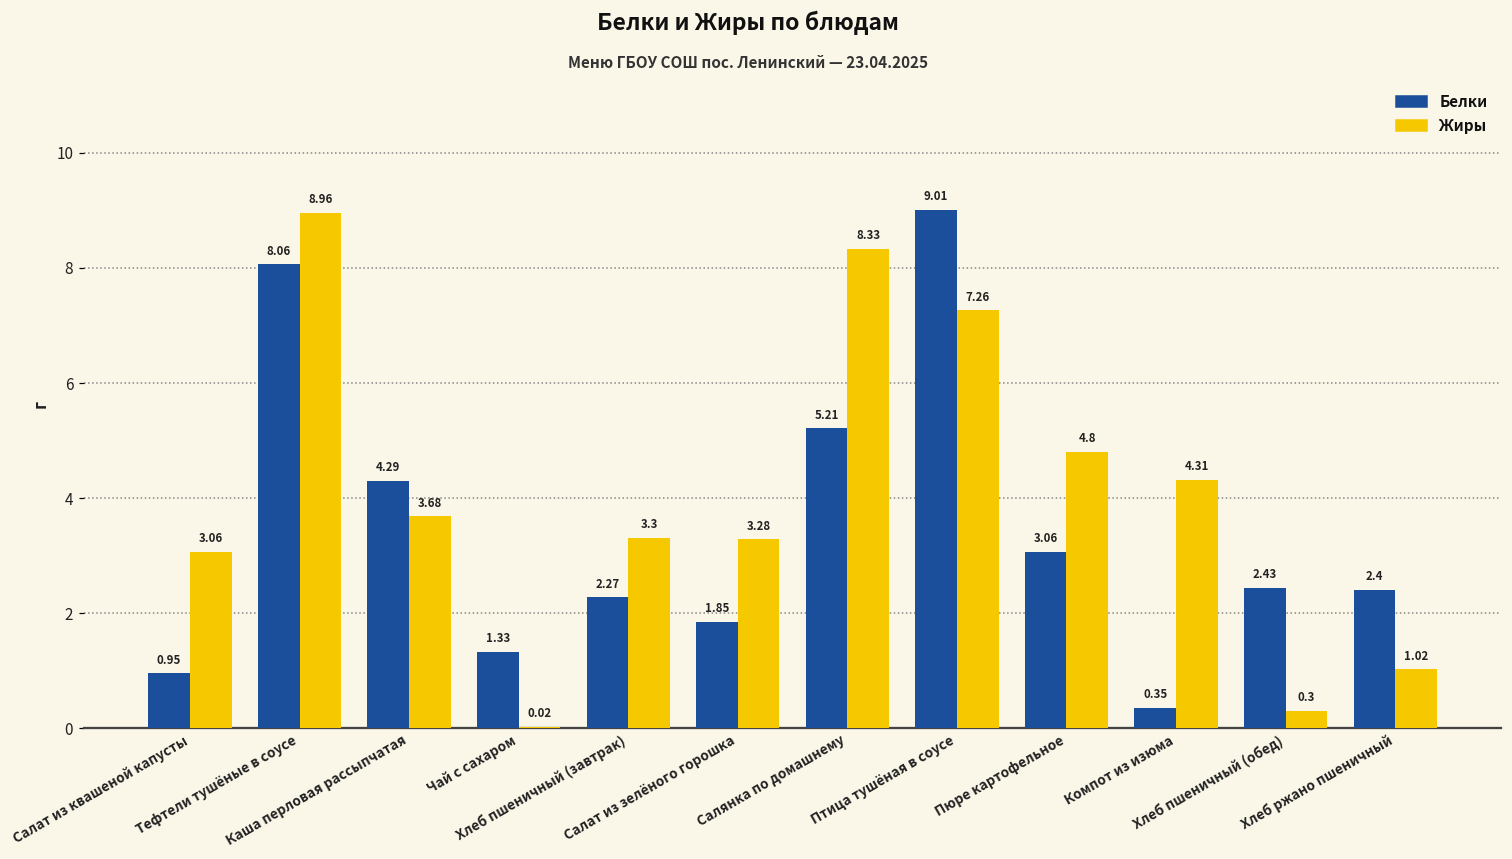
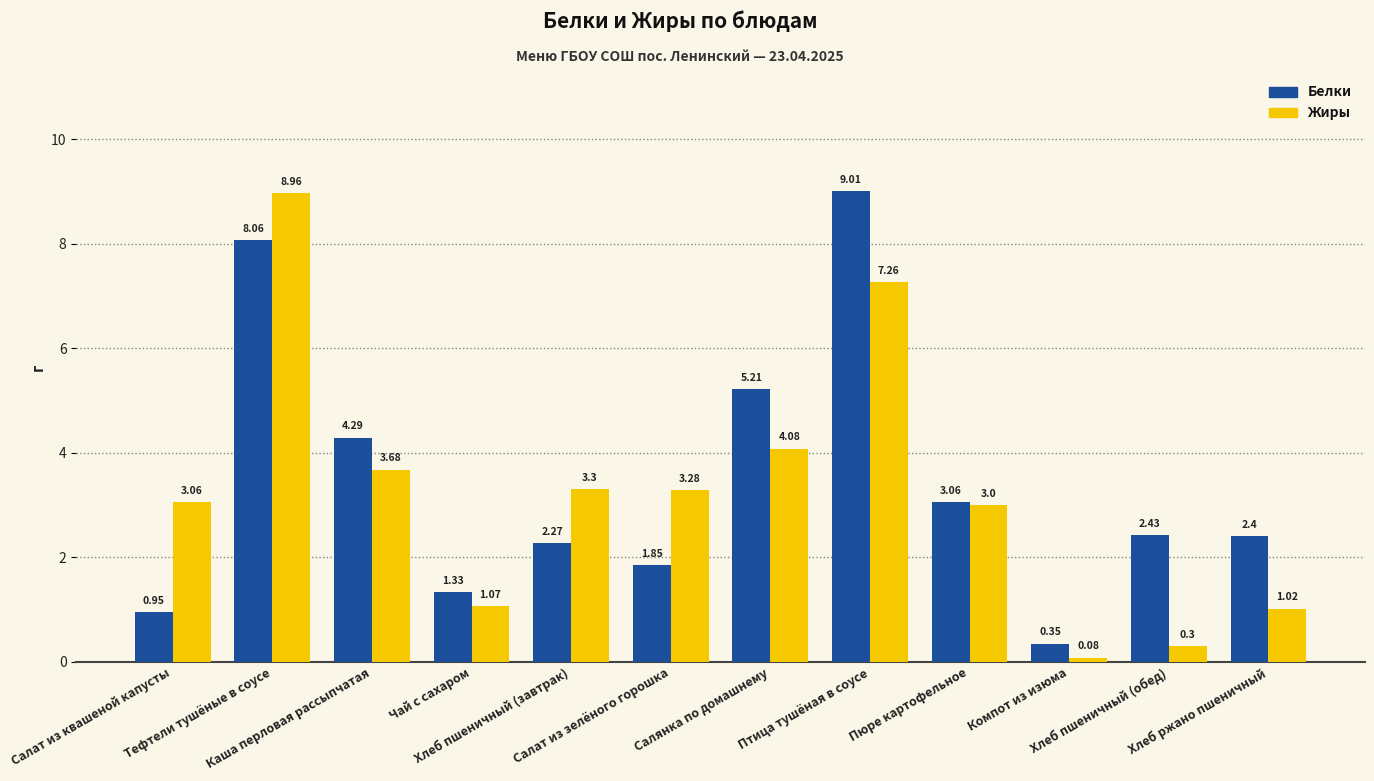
Жиры, Чай с сахаром: 0.02 -> 1.07
Жиры, Салянка по домашнему: 8.33 -> 4.08
Жиры, Пюре картофельное: 4.8 -> 3.0
Жиры, Компот из изюма: 4.31 -> 0.08
